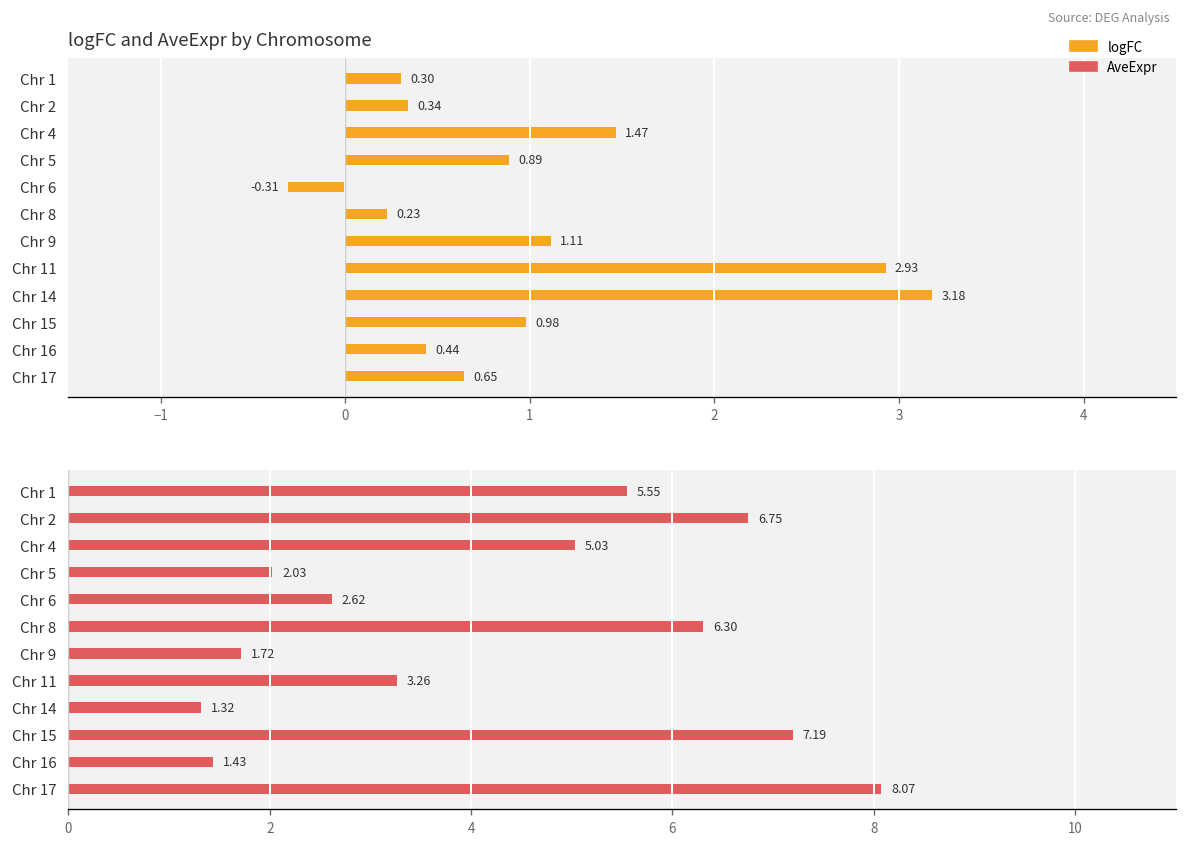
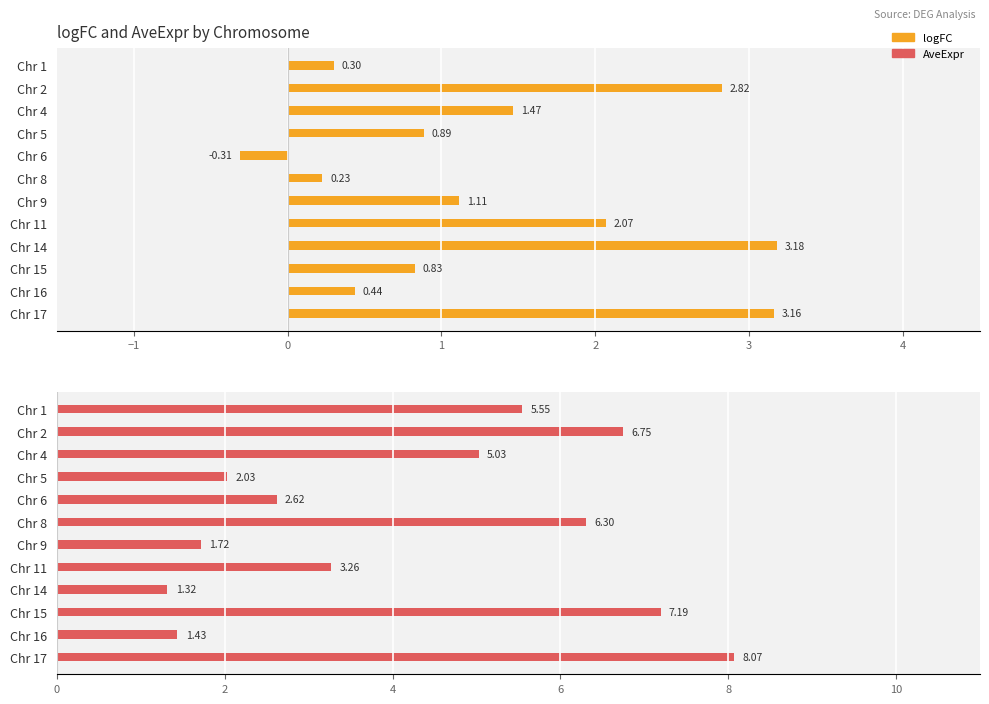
logFC and AveExpr by Chromosome, Chr 2: 0.34 -> 2.82
logFC and AveExpr by Chromosome, Chr 11: 2.93 -> 2.07
logFC and AveExpr by Chromosome, Chr 15: 0.98 -> 0.83
logFC and AveExpr by Chromosome, Chr 17: 0.65 -> 3.16
